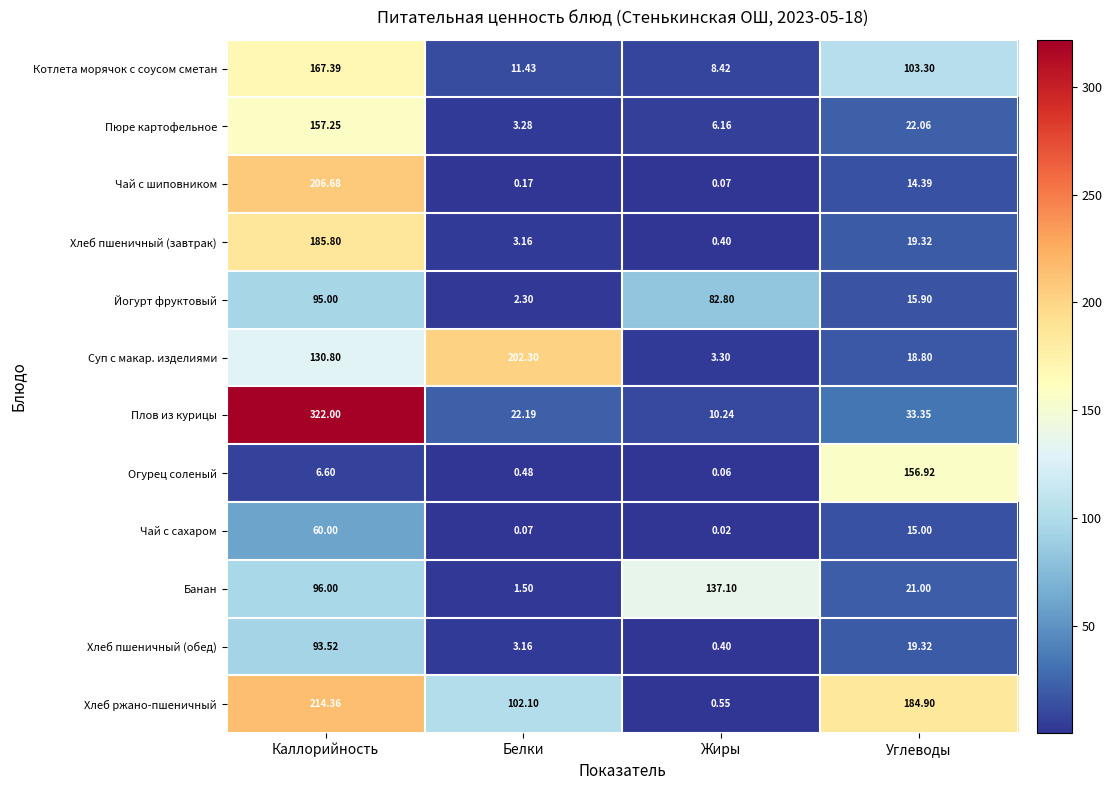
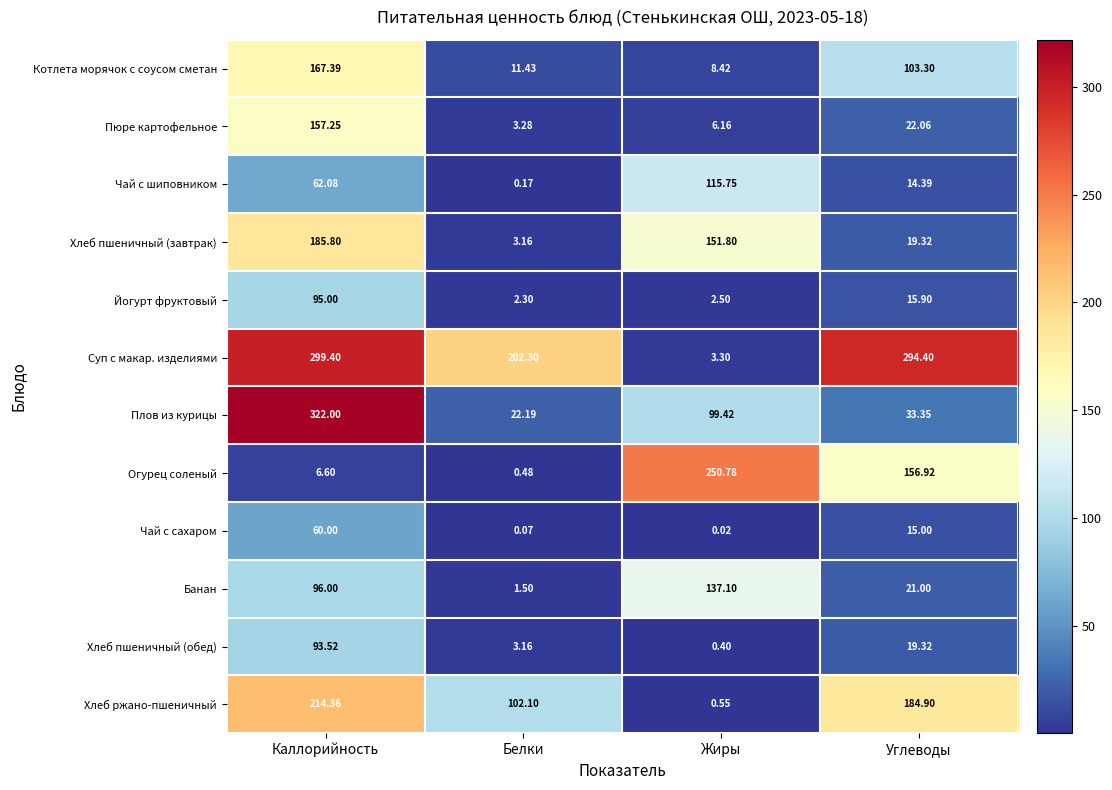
Чай с шиповником, Каллорийность: 206.68 -> 62.08
Чай с шиповником, Жиры: 0.07 -> 115.75
Хлеб пшеничный (завтрак), Жиры: 0.40 -> 151.80
Йогурт фруктовый, Жиры: 82.80 -> 2.50
Суп с макар. изделиями, Каллорийность: 130.80 -> 299.40
Суп с макар. изделиями, Углеводы: 18.80 -> 294.40
Плов из курицы, Жиры: 10.24 -> 99.42
Огурец соленый, Жиры: 0.06 -> 250.78
